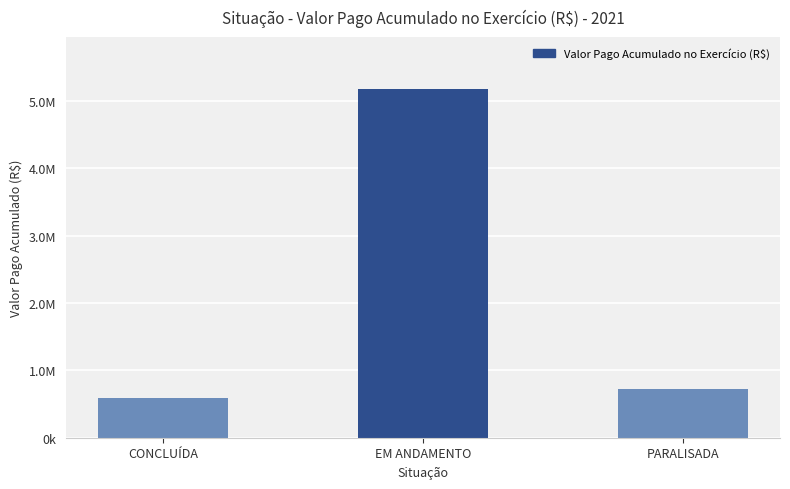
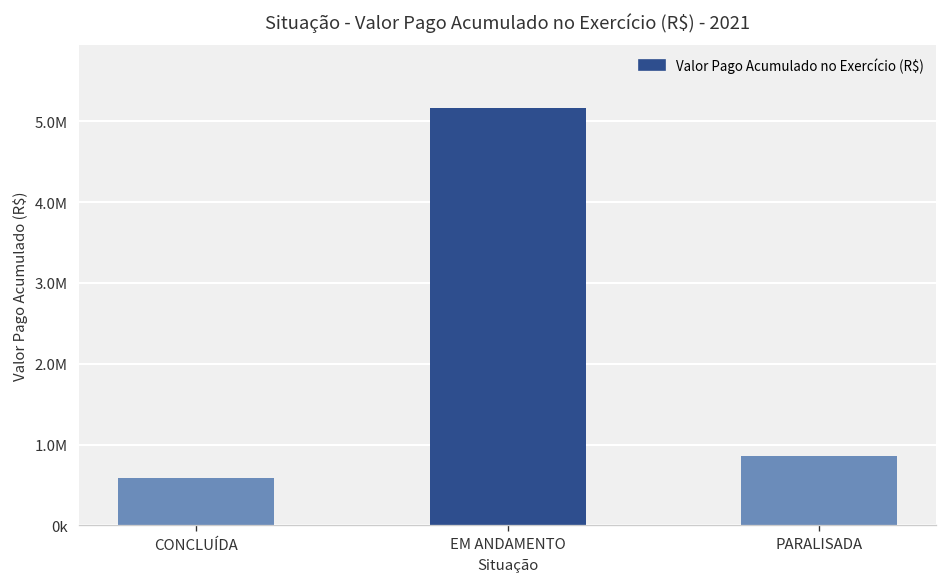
PARALISADA: 700000 -> 900000
